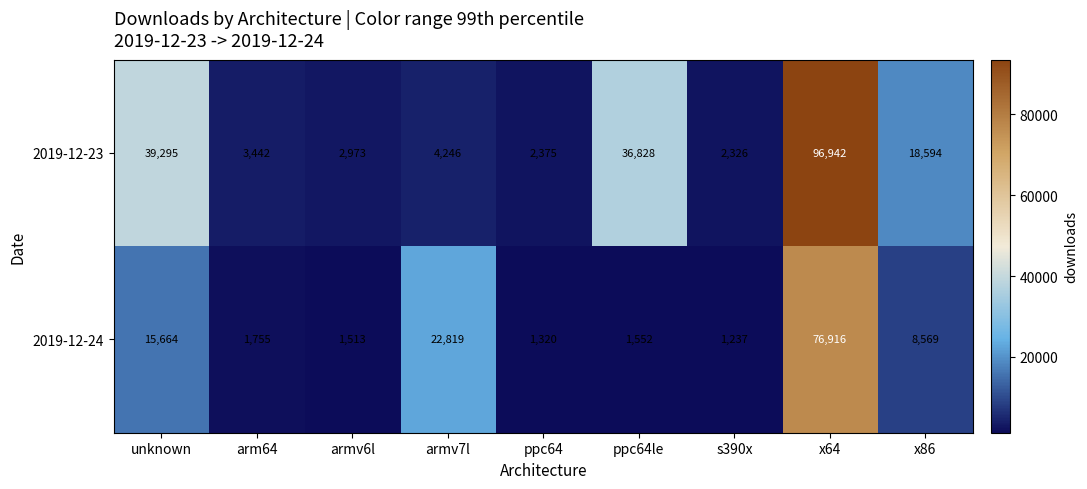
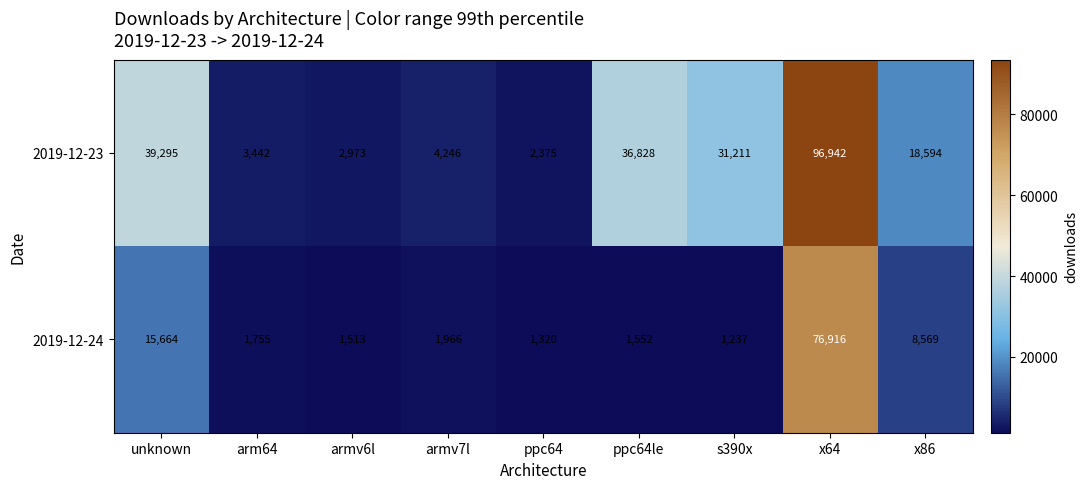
2019-12-23, s390x: 2,326 -> 31,211
2019-12-24, armv7l: 22,819 -> 1,966
